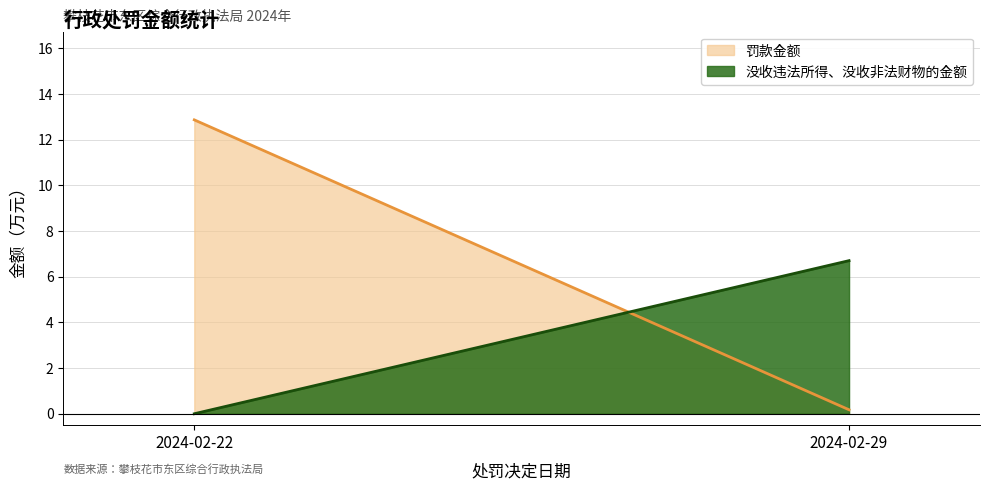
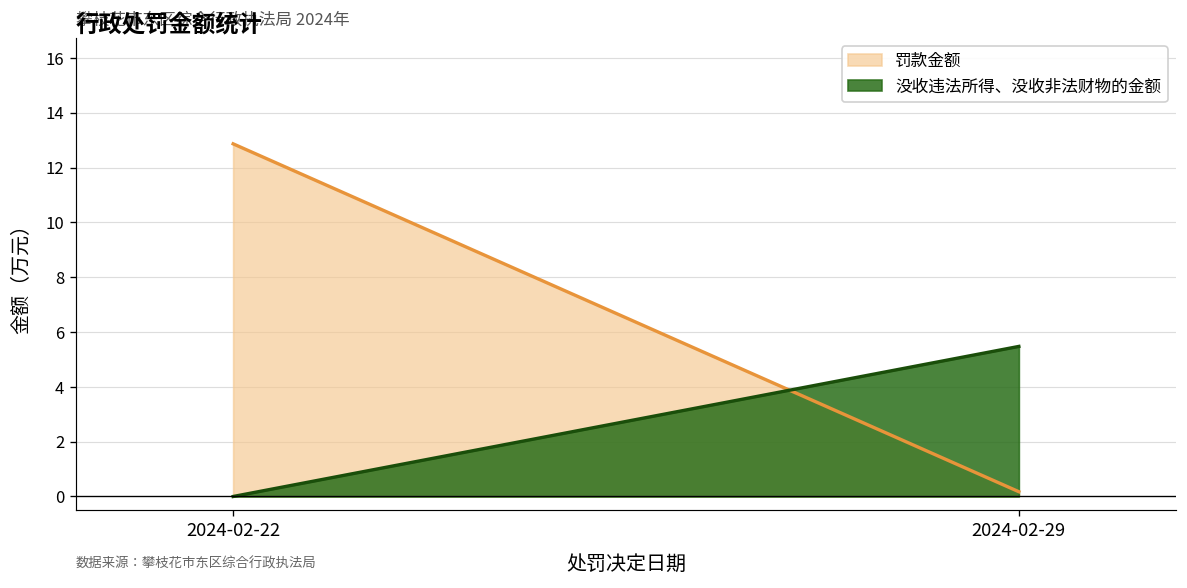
没收违法所得、没收非法财物的金额, 2024-02-29: 6.7 -> 5.5
